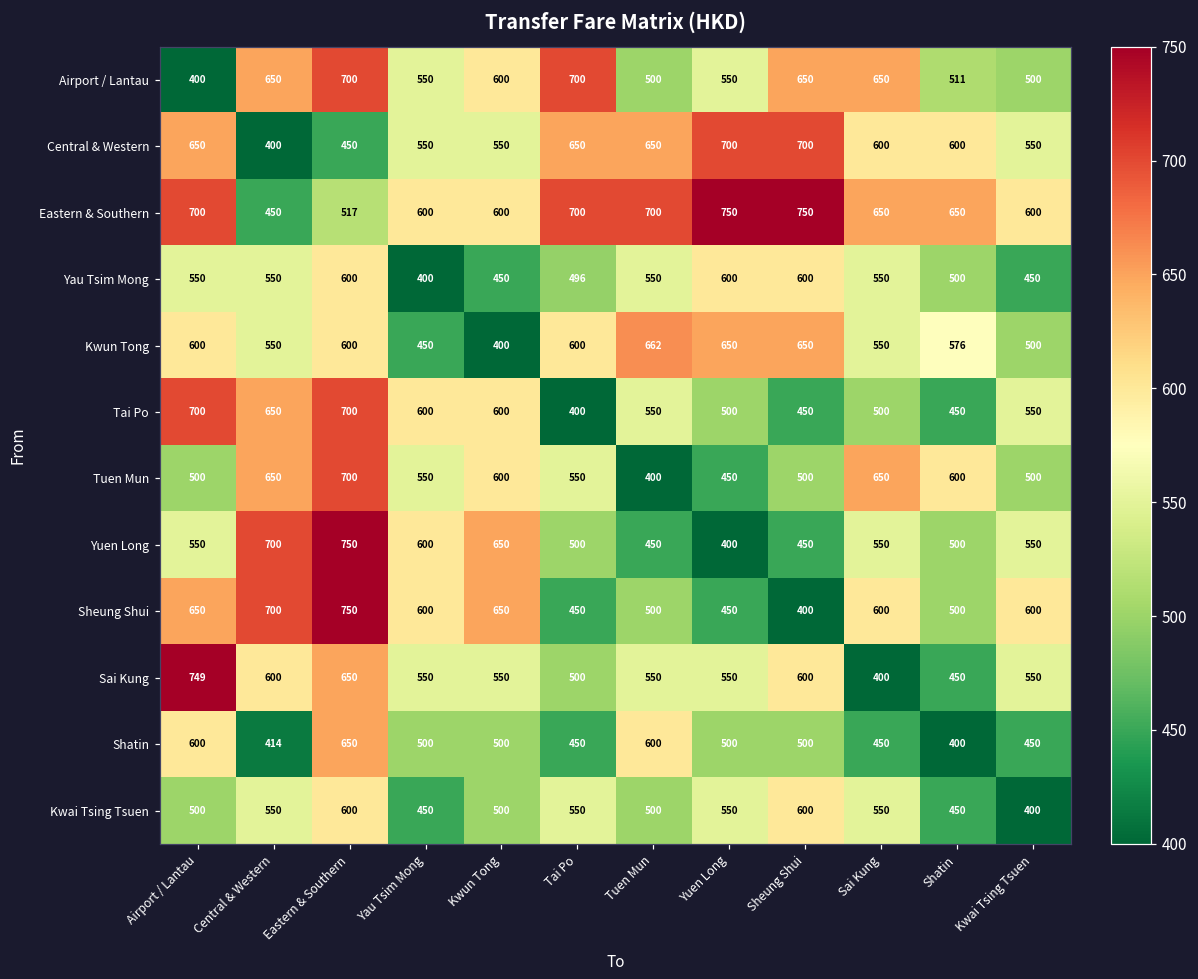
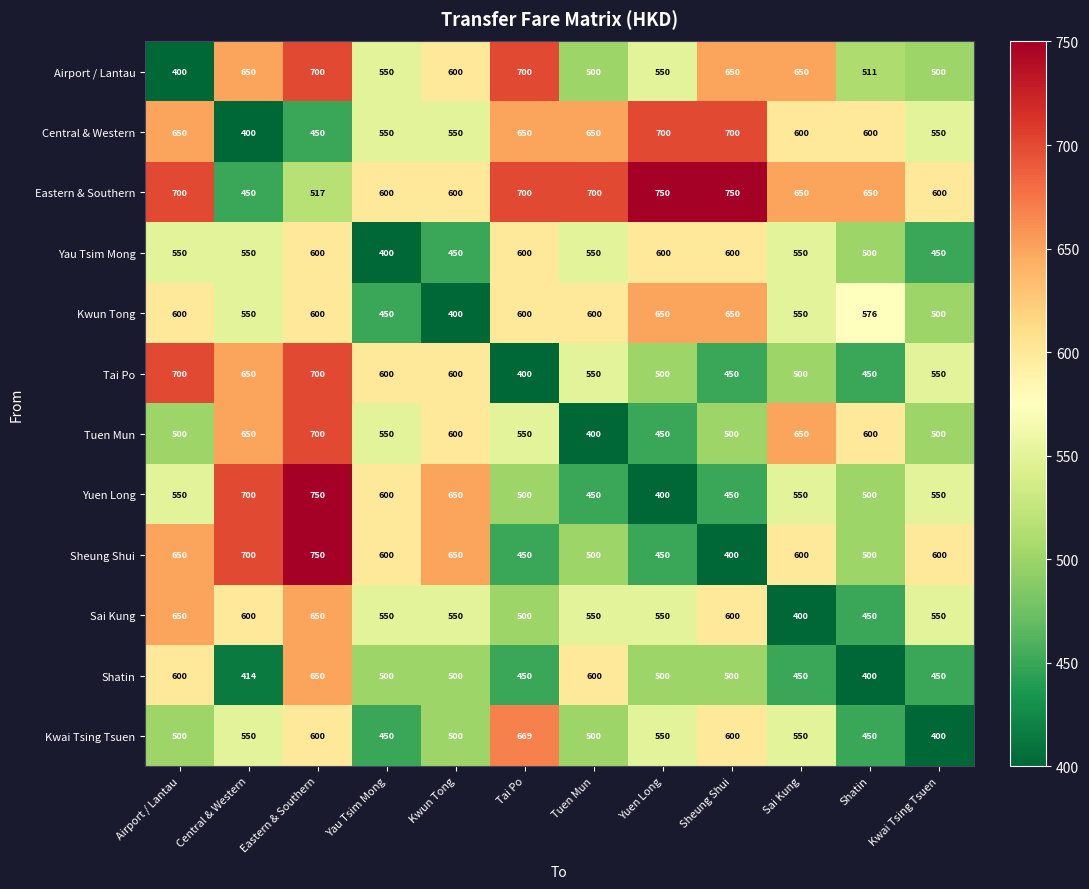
Yau Tsim Mong, Tai Po: 496 -> 600
Kwun Tong, Tuen Mun: 662 -> 600
Sai Kung, Airport / Lantau: 749 -> 650
Kwai Tsing Tsuen, Tai Po: 550 -> 669
